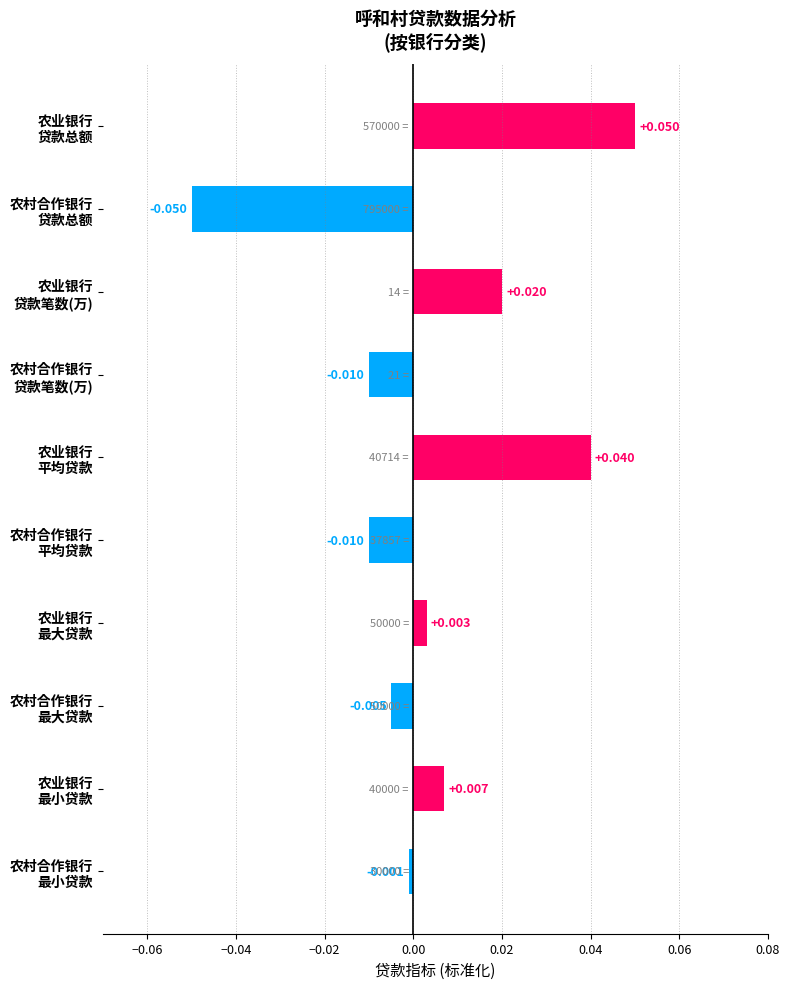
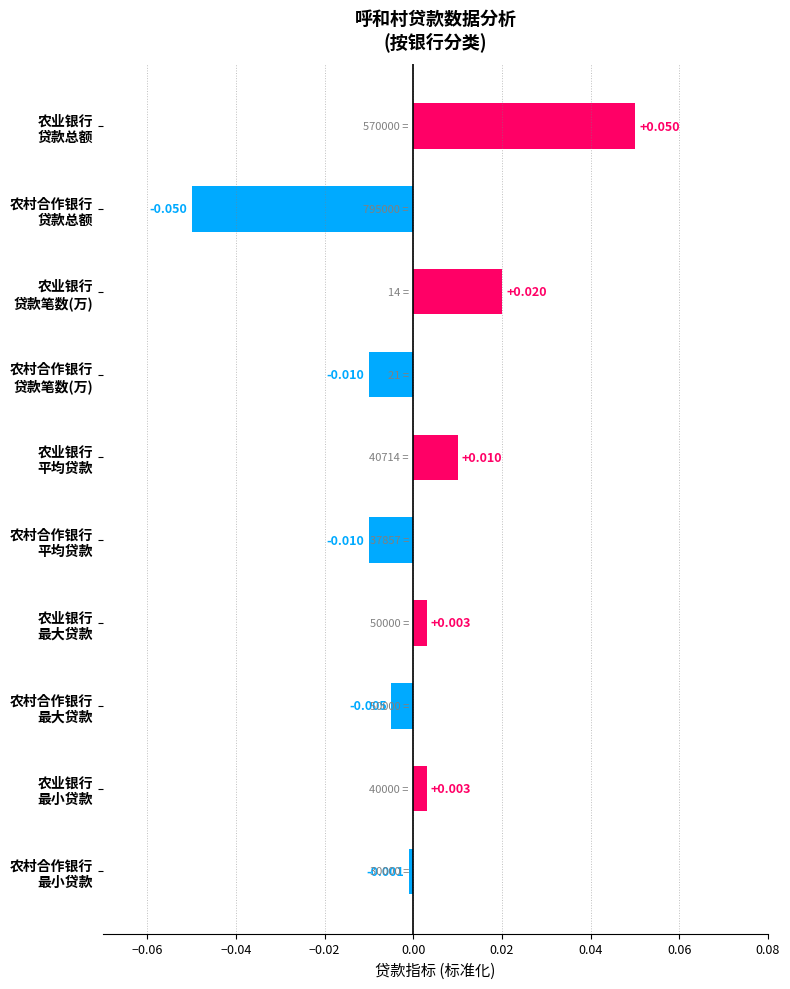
农业银行 平均贷款: +0.040 -> +0.010
农业银行 最小贷款: +0.007 -> +0.003
